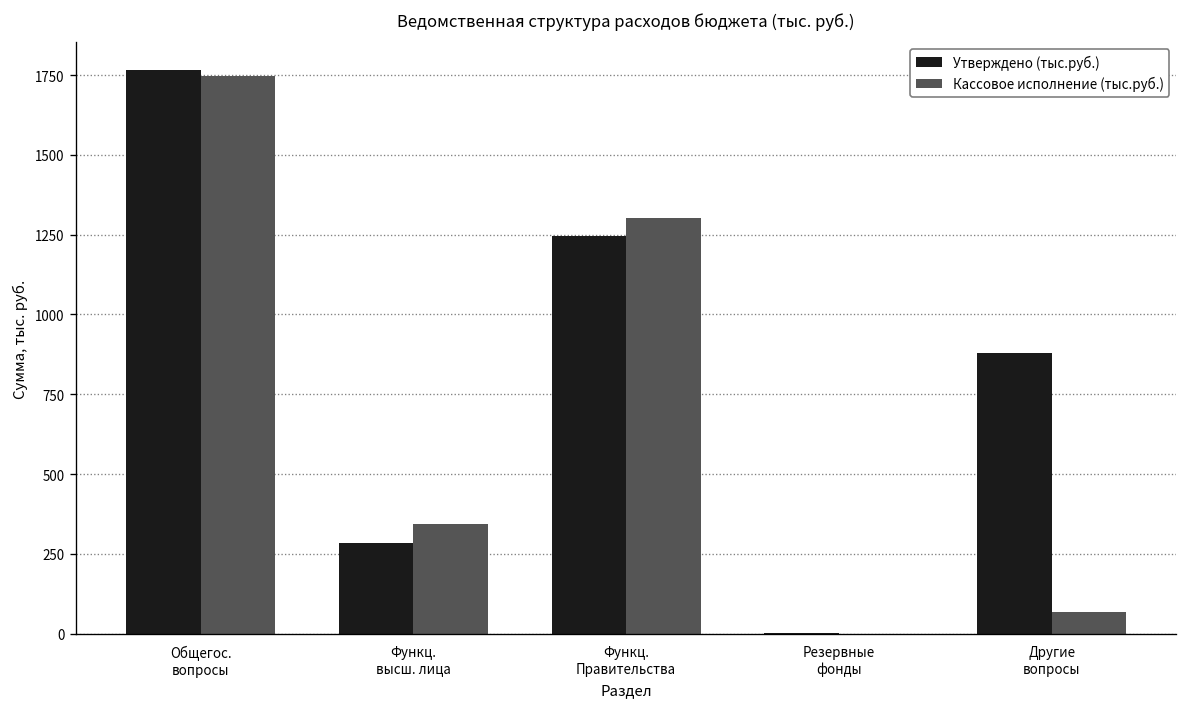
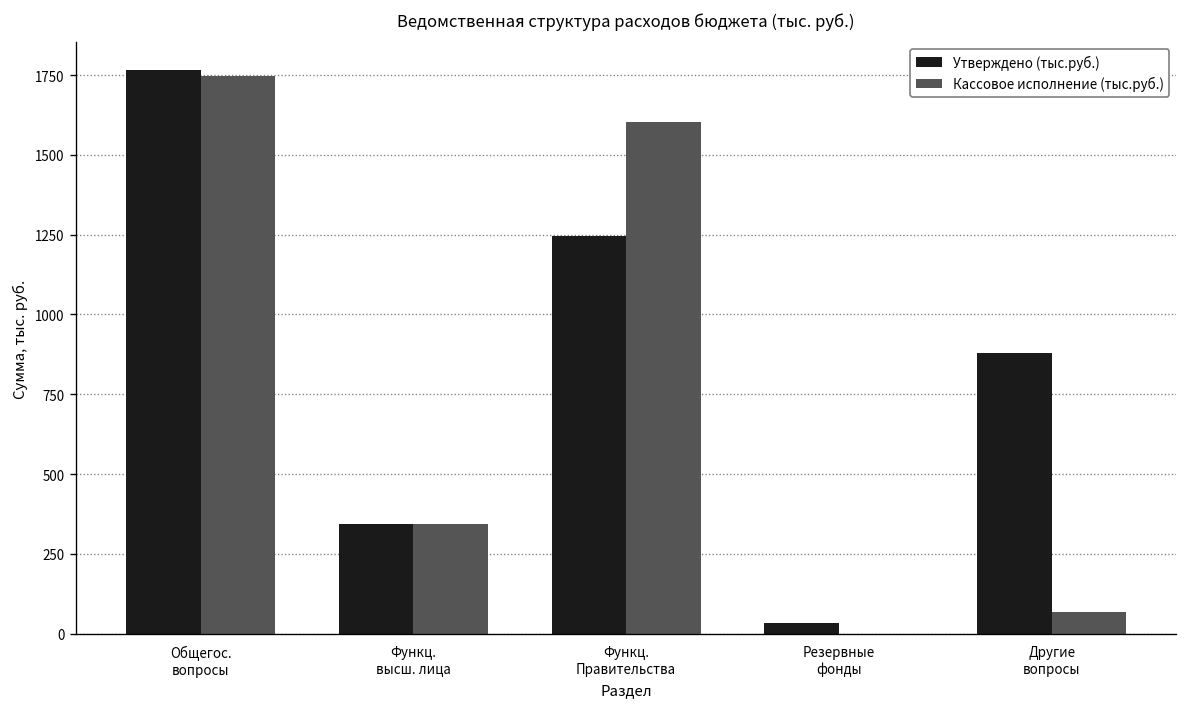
Утверждено (тыс.руб.), Функц. высш. лица: 280 -> 340
Кассовое исполнение (тыс.руб.), Функц. Правительства: 1300 -> 1600
Утверждено (тыс.руб.), Резервные фонды: 0 -> 30
